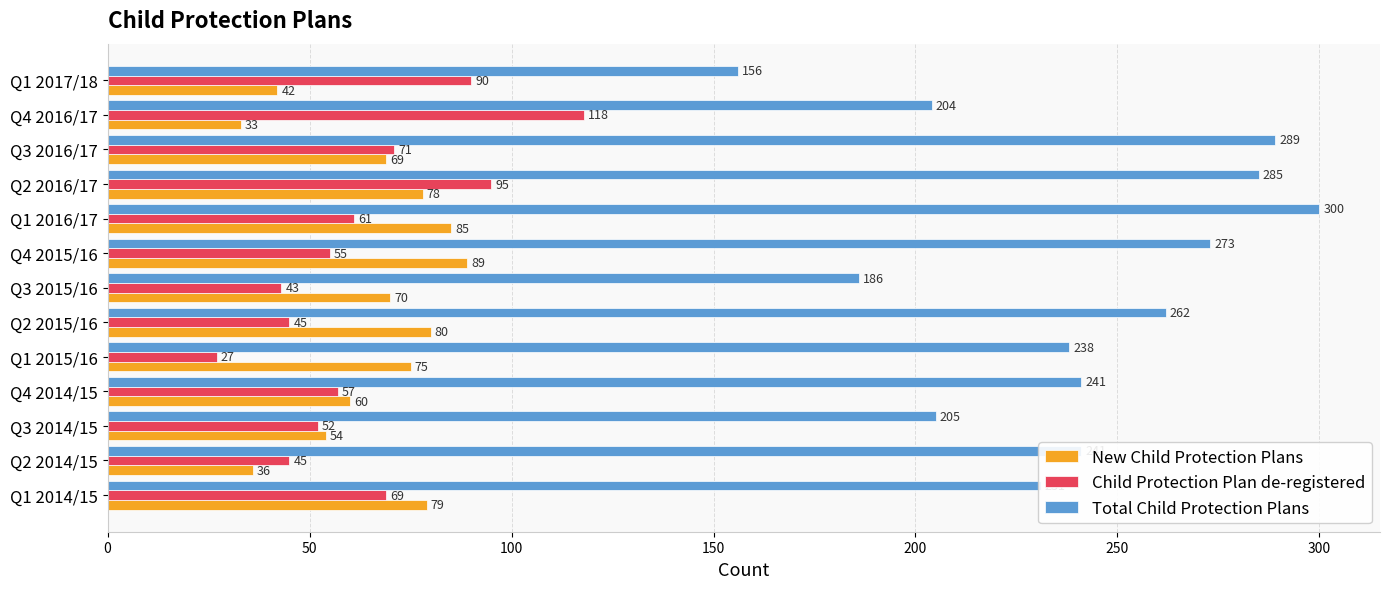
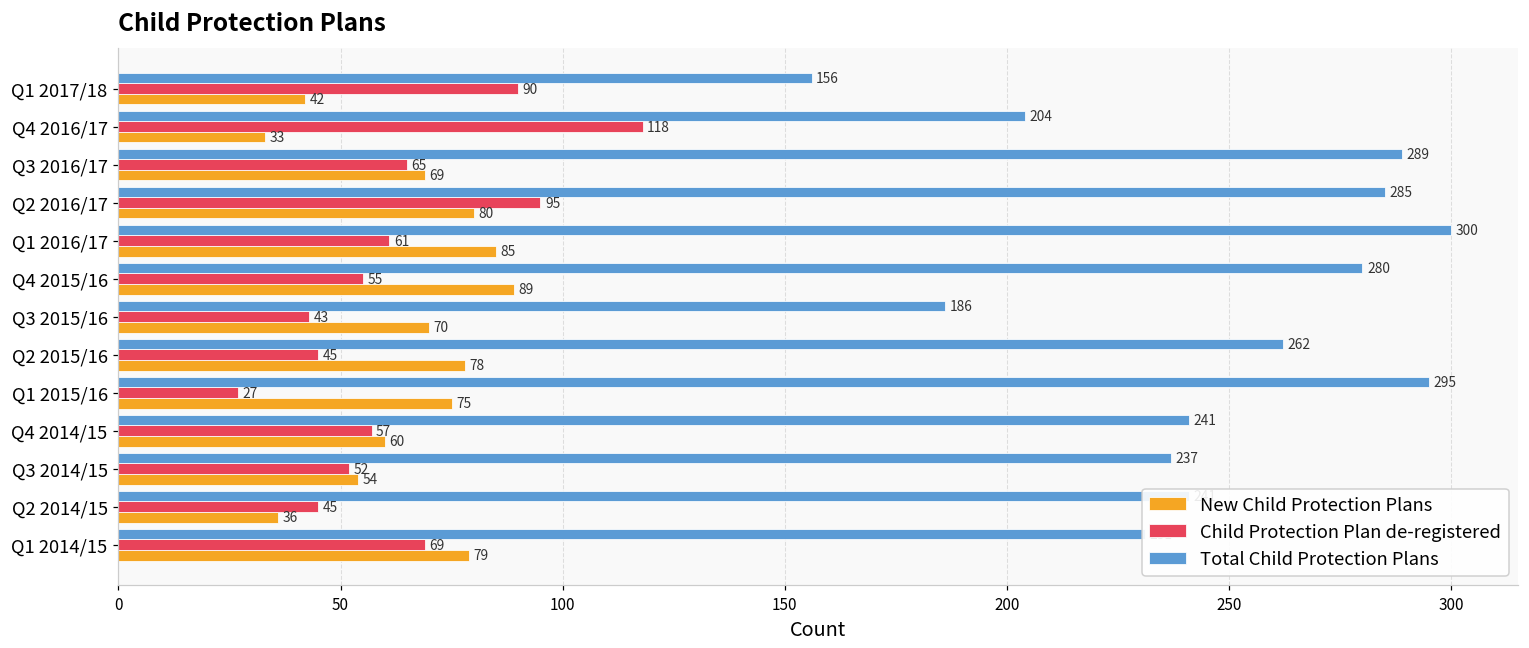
Child Protection Plan de-registered, Q3 2016/17: 71 -> 65
New Child Protection Plans, Q2 2016/17: 78 -> 80
Total Child Protection Plans, Q4 2015/16: 273 -> 280
New Child Protection Plans, Q2 2015/16: 80 -> 78
Total Child Protection Plans, Q1 2015/16: 238 -> 295
Total Child Protection Plans, Q3 2014/15: 205 -> 237
